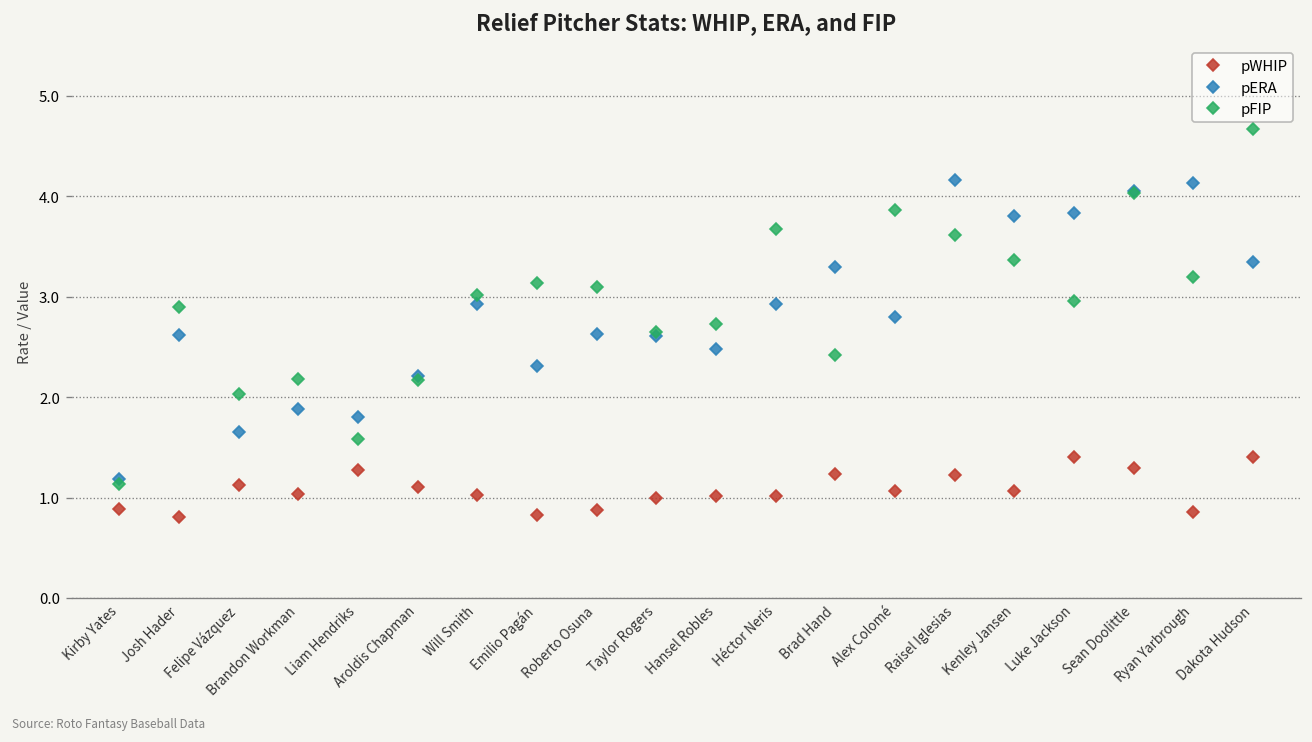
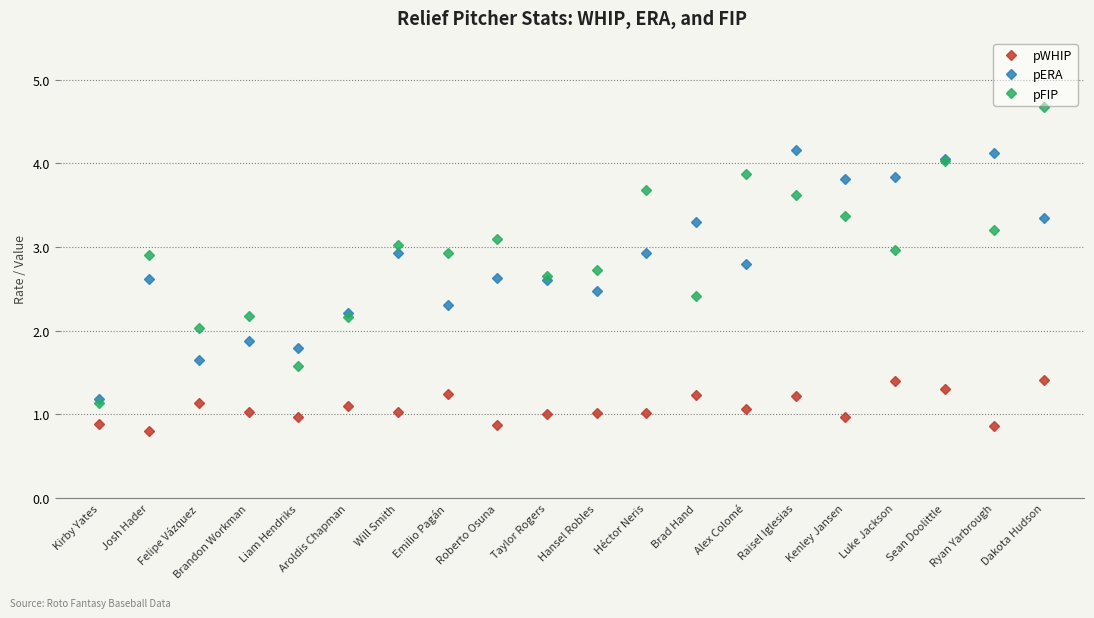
pWHIP, Liam Hendriks: 1.3 -> 1.0
pWHIP, Emilio Pagán: 0.8 -> 1.2
pFIP, Emilio Pagán: 3.1 -> 2.9
pWHIP, Kenley Jansen: 1.1 -> 1.0
